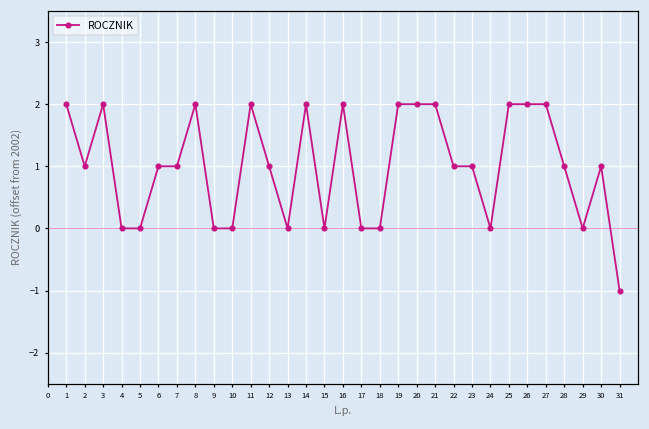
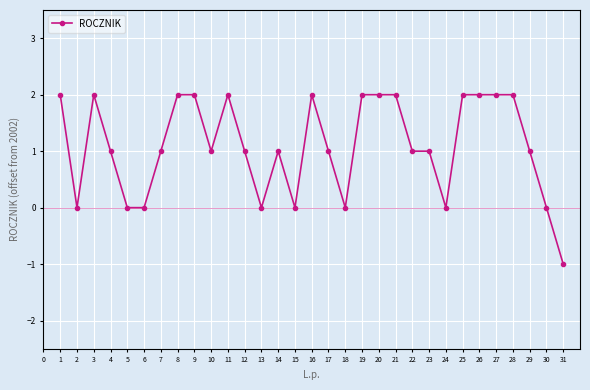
2: 1.0 -> 0.0
4: 0.0 -> 1.0
6: 1.0 -> 0.0
9: 0.0 -> 2.0
10: 0.0 -> 1.0
14: 2.0 -> 1.0
17: 0.0 -> 1.0
28: 1.0 -> 2.0
29: 0.0 -> 1.0
30: 1.0 -> 0.0
